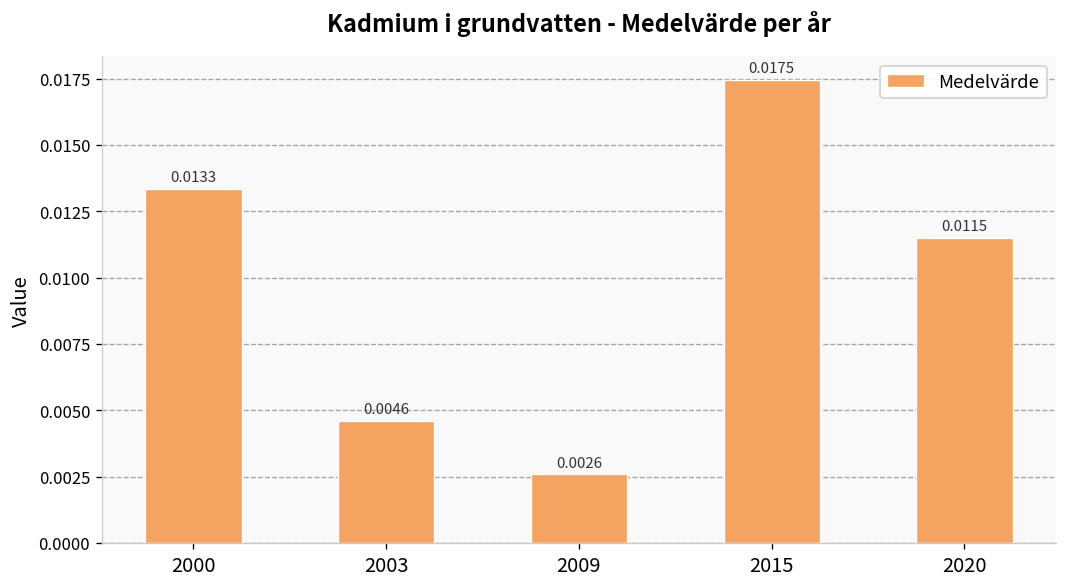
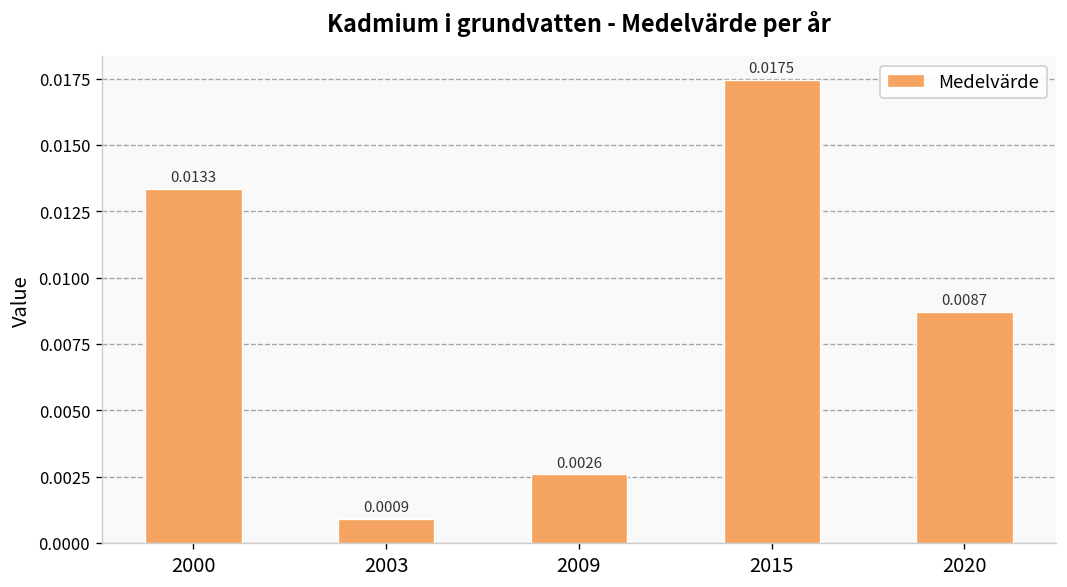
2003: 0.0046 -> 0.0009
2020: 0.0115 -> 0.0087
